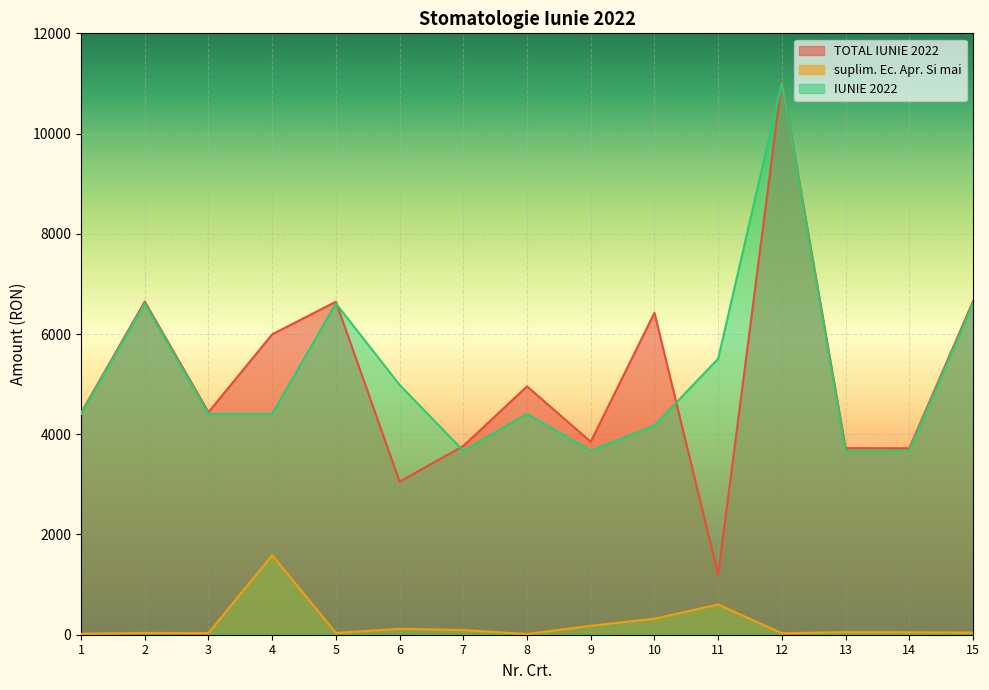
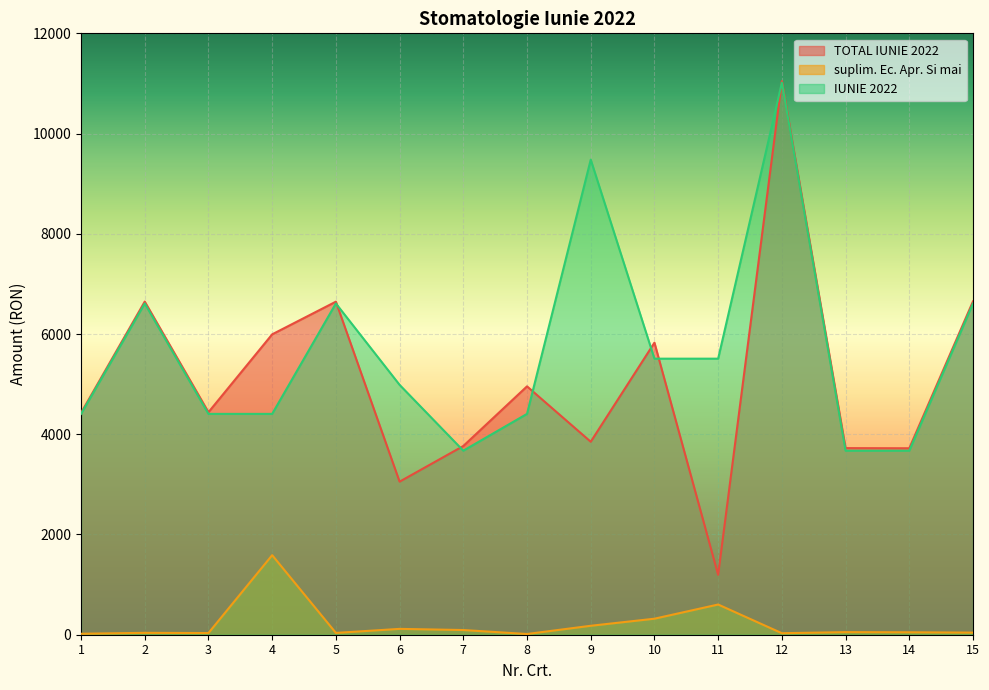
IUNIE 2022, 9: 3700 -> 9500
TOTAL IUNIE 2022, 10: 6400 -> 5800
IUNIE 2022, 10: 4200 -> 5500
